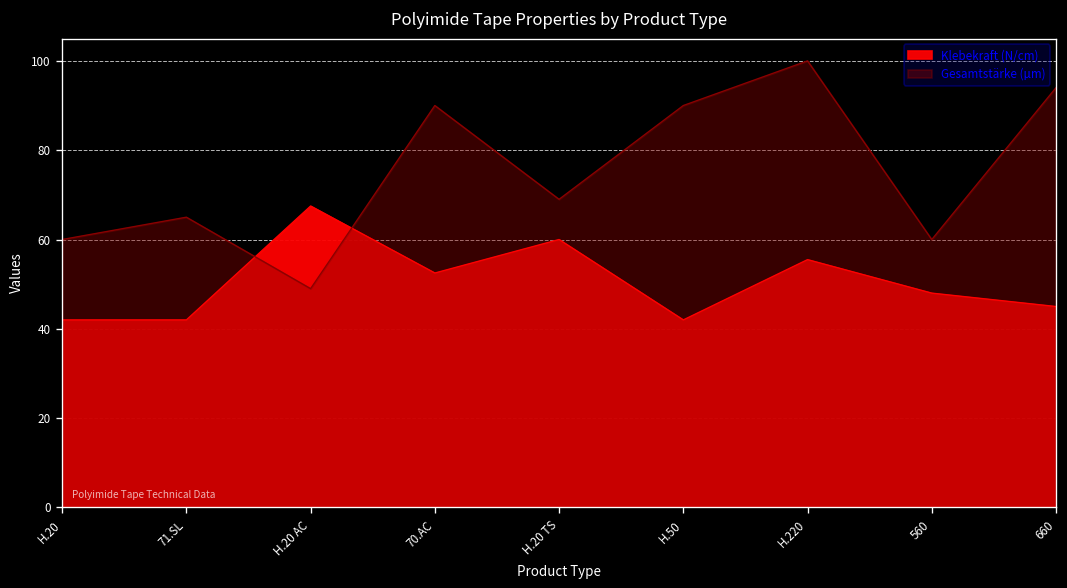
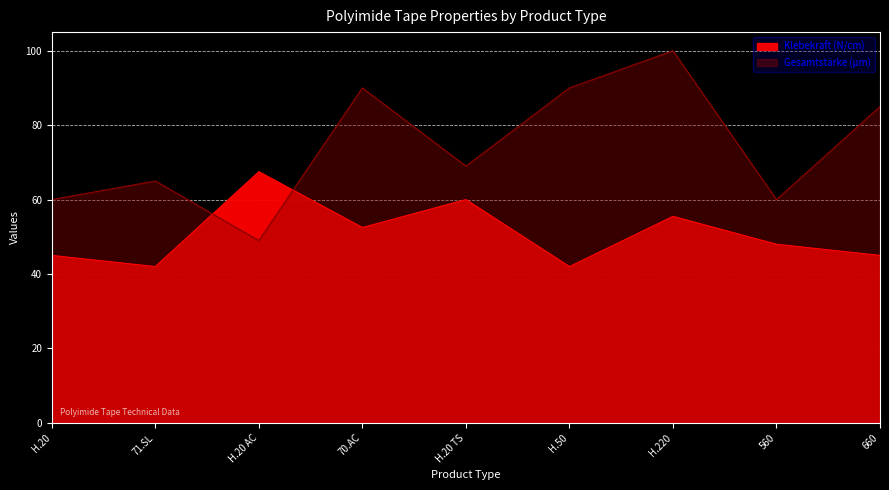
Klebekraft (N/cm), H.20: 42 -> 45
Gesamtstärke (µm), 660: 94 -> 85
